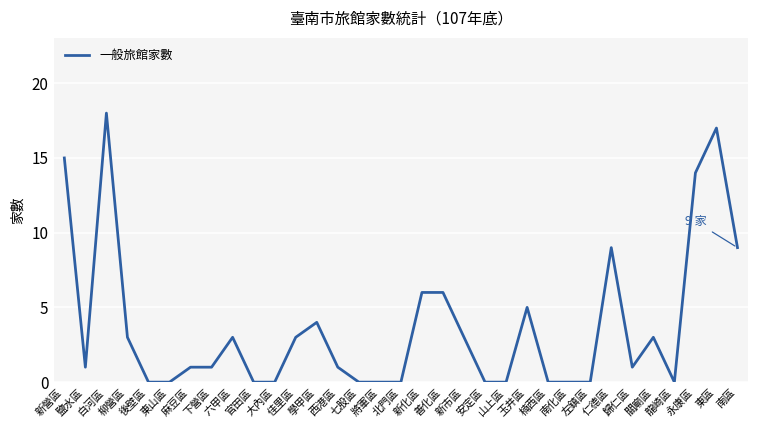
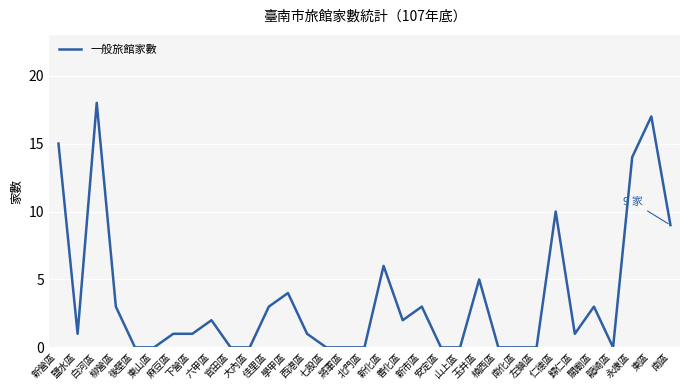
六甲區: 3 -> 2
善化區: 6 -> 2
仁德區: 9 -> 10
